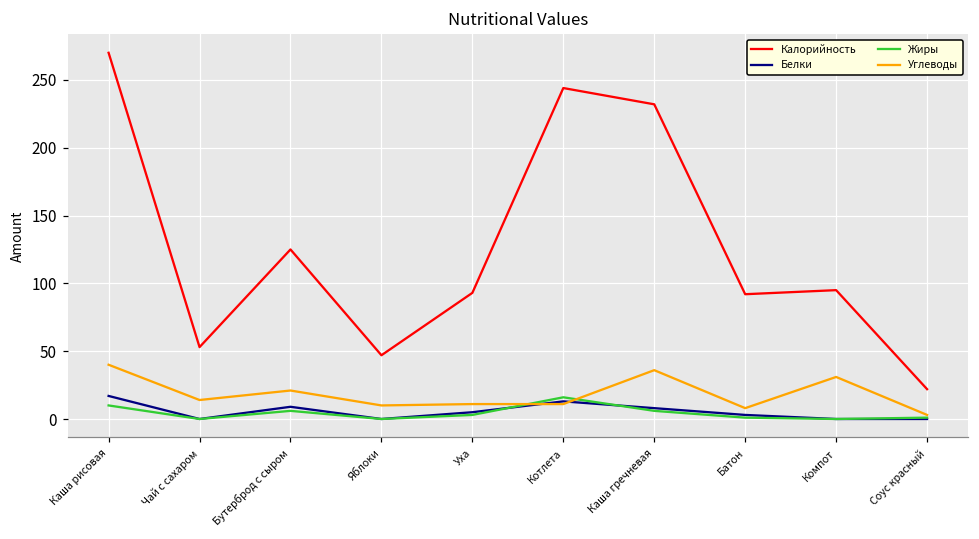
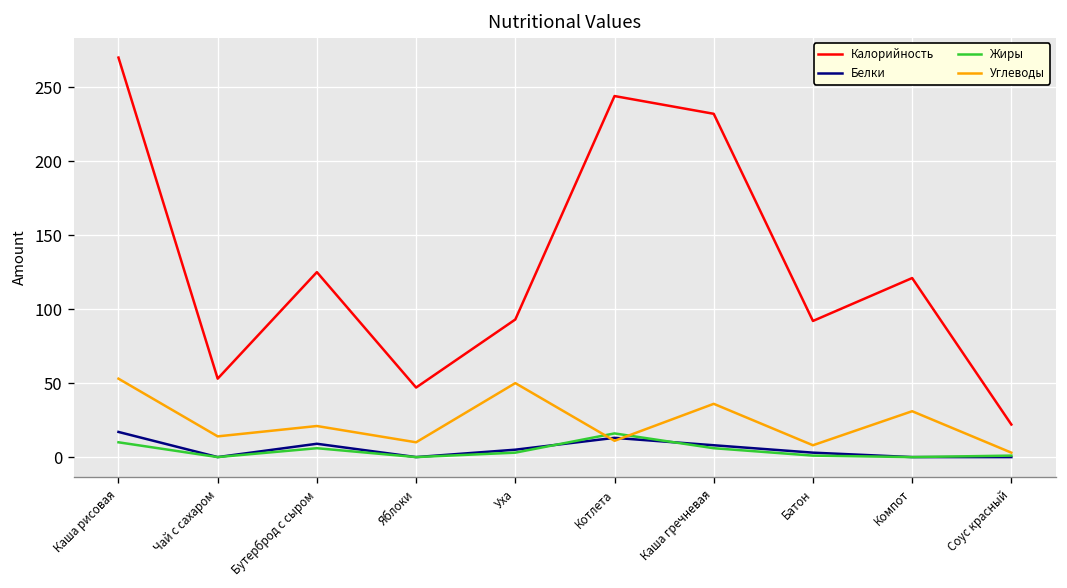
Углеводы, Каша рисовая: 40 -> 53
Углеводы, Уха: 11 -> 50
Калорийность, Компот: 95 -> 121
